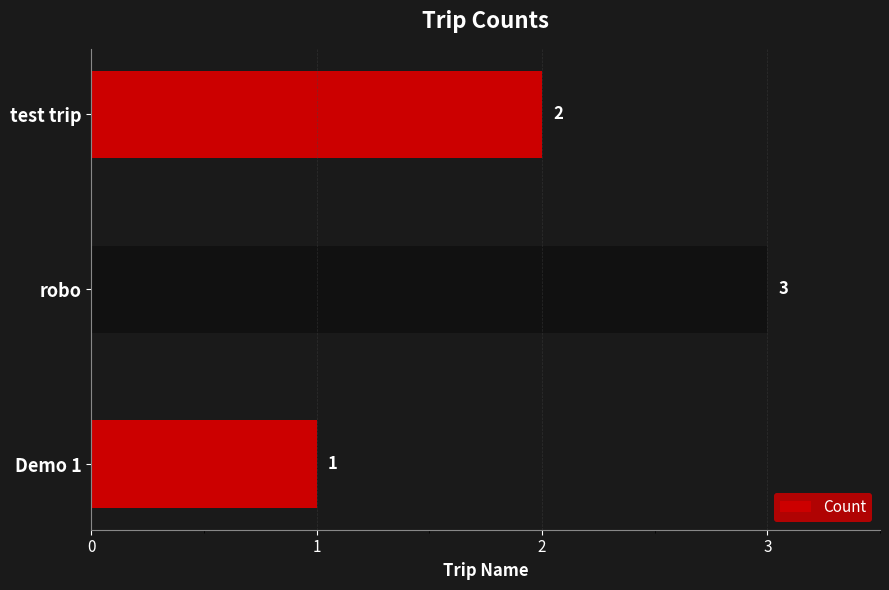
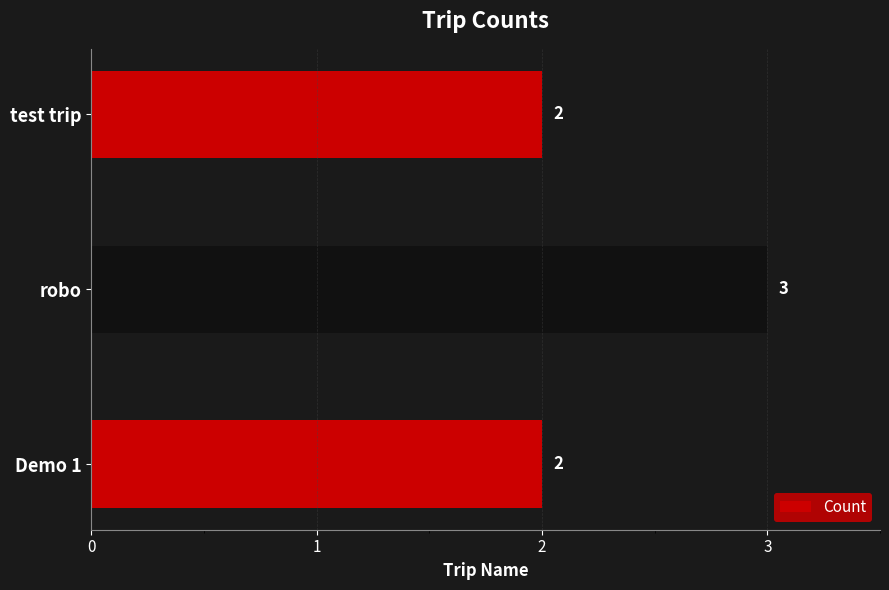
Demo 1: 1 -> 2
